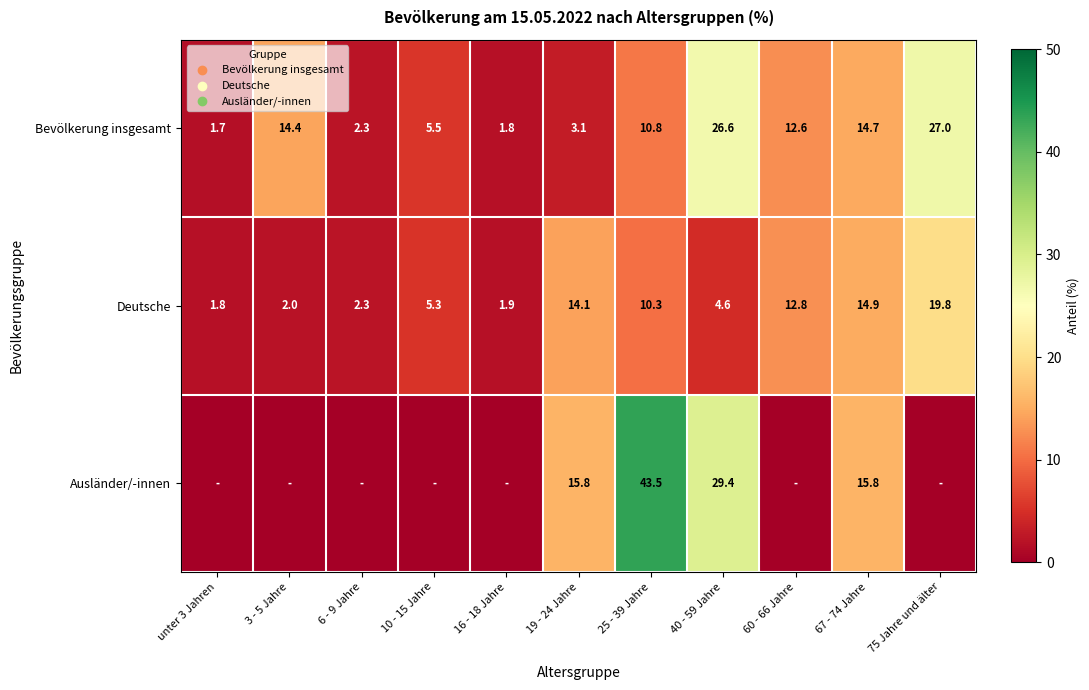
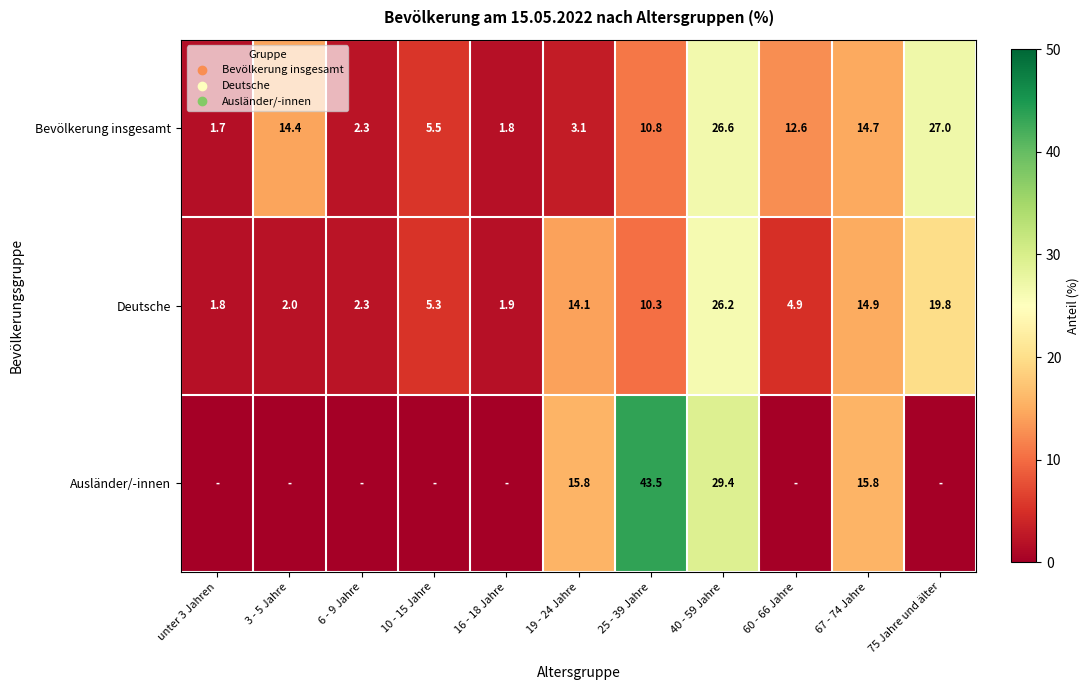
Deutsche, 40 - 59 Jahre: 4.6 -> 26.2
Deutsche, 60 - 66 Jahre: 12.8 -> 4.9
